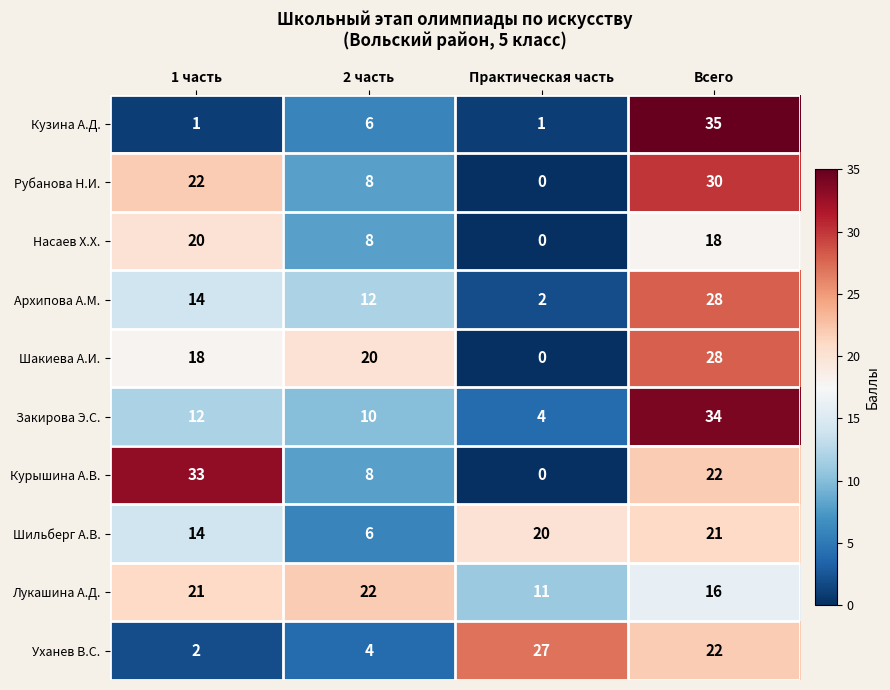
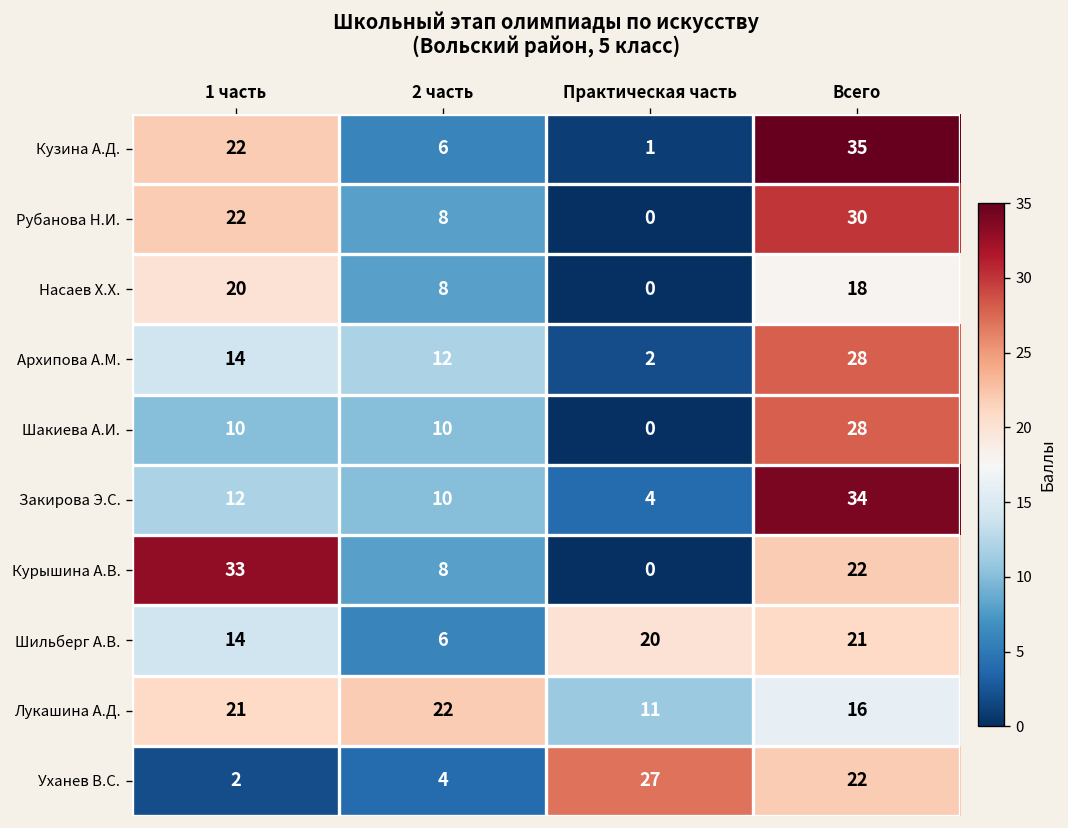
Кузина А.Д., 1 часть: 1 -> 22
Шакиева А.И., 1 часть: 18 -> 10
Шакиева А.И., 2 часть: 20 -> 10
